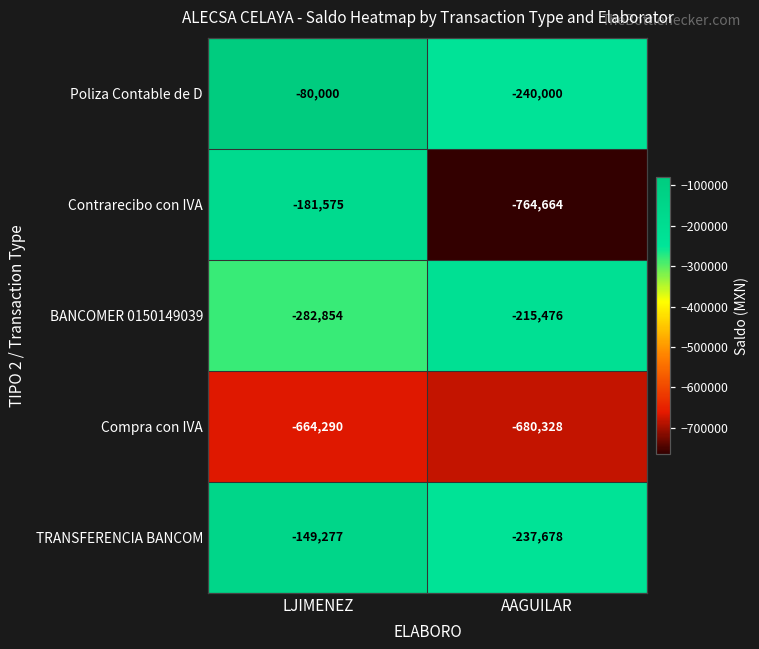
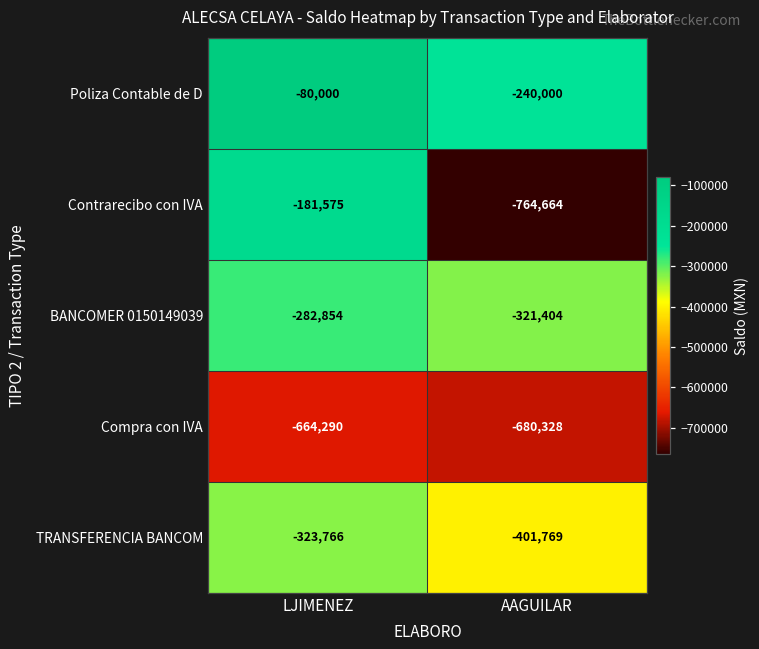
BANCOMER 0150149039, AAGUILAR: -215,476 -> -321,404
TRANSFERENCIA BANCOM, LJIMENEZ: -149,277 -> -323,766
TRANSFERENCIA BANCOM, AAGUILAR: -237,678 -> -401,769
